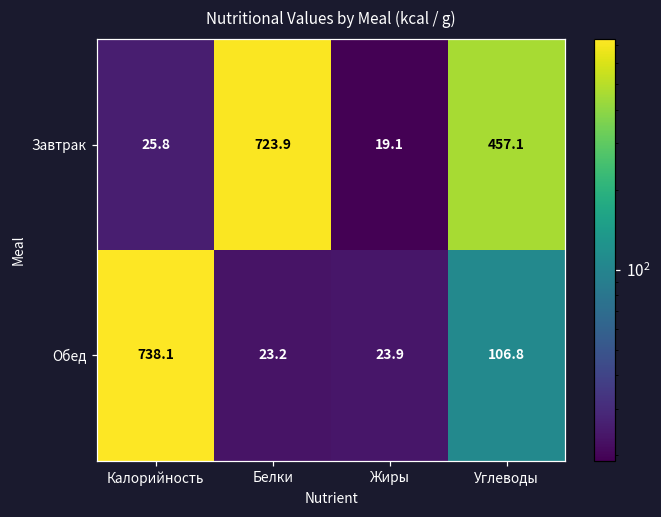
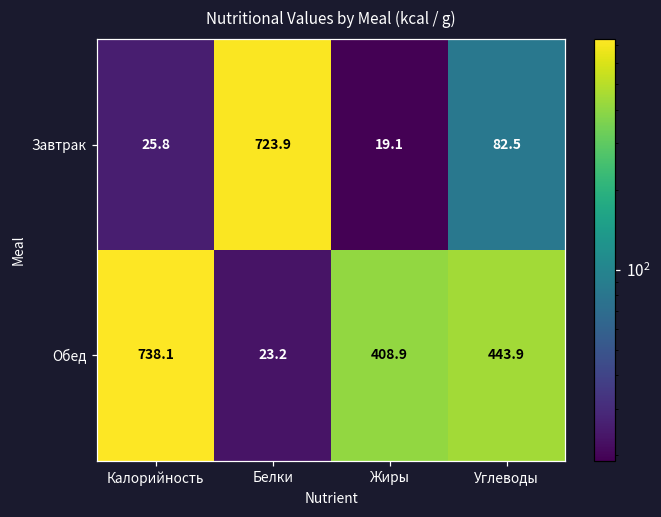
Завтрак, Углеводы: 457.1 -> 82.5
Обед, Жиры: 23.9 -> 408.9
Обед, Углеводы: 106.8 -> 443.9
